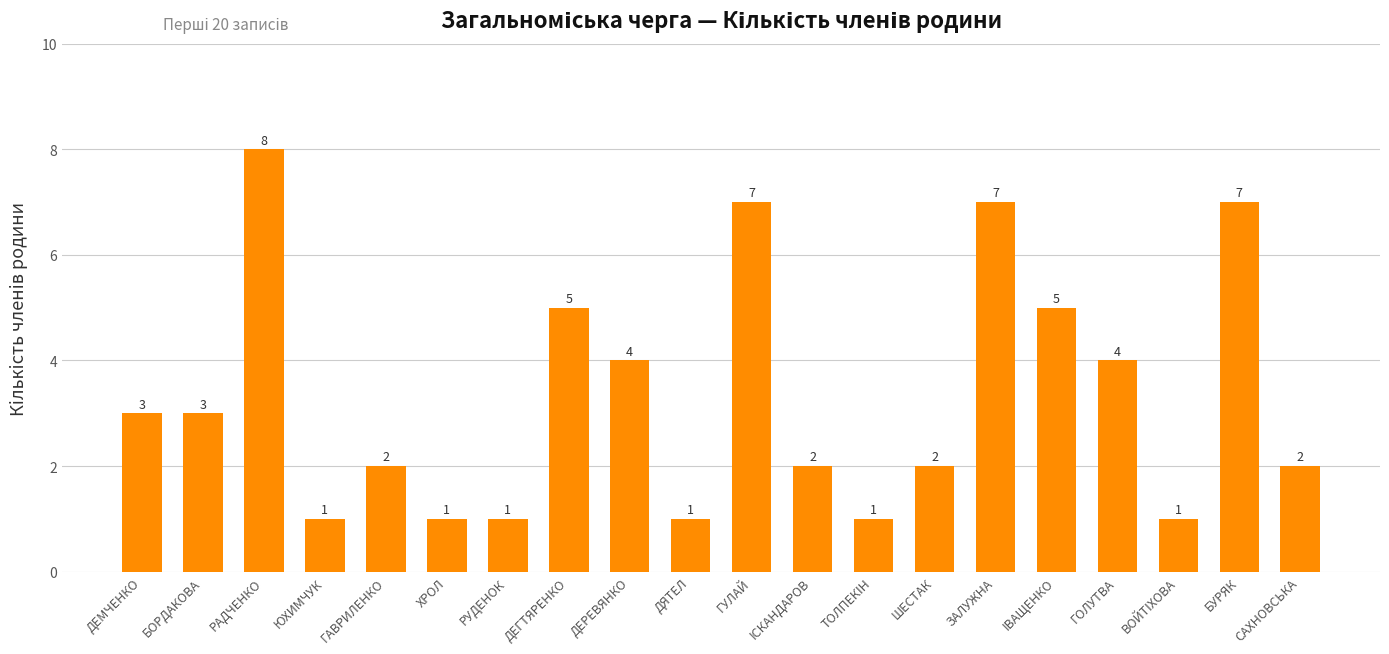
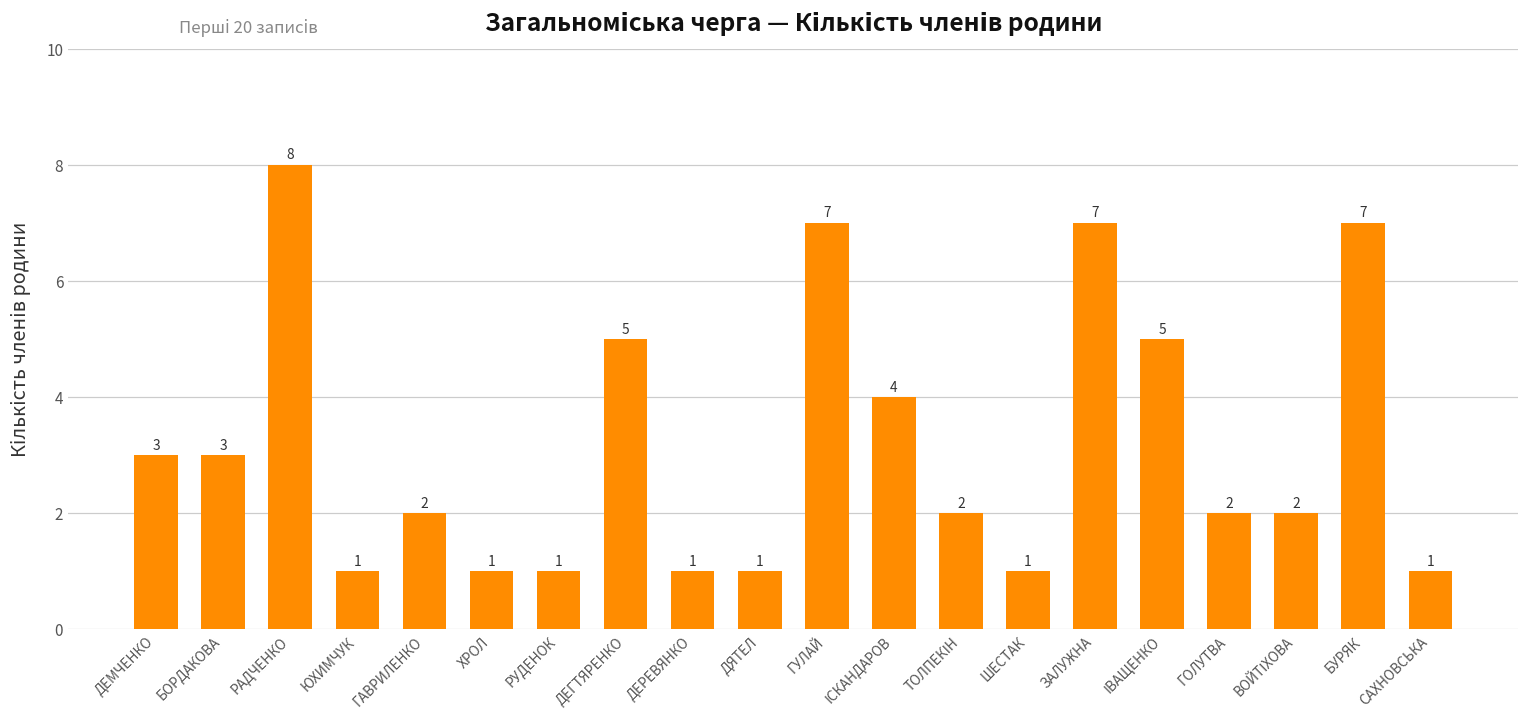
ДЕРЕВЯНКО: 4 -> 1
ІСКАНДАРОВ: 2 -> 4
ТОЛПЕКІН: 1 -> 2
ШЕСТАК: 2 -> 1
ГОЛУТВА: 4 -> 2
ВОЙТІХОВА: 1 -> 2
САХНОВСЬКА: 2 -> 1
